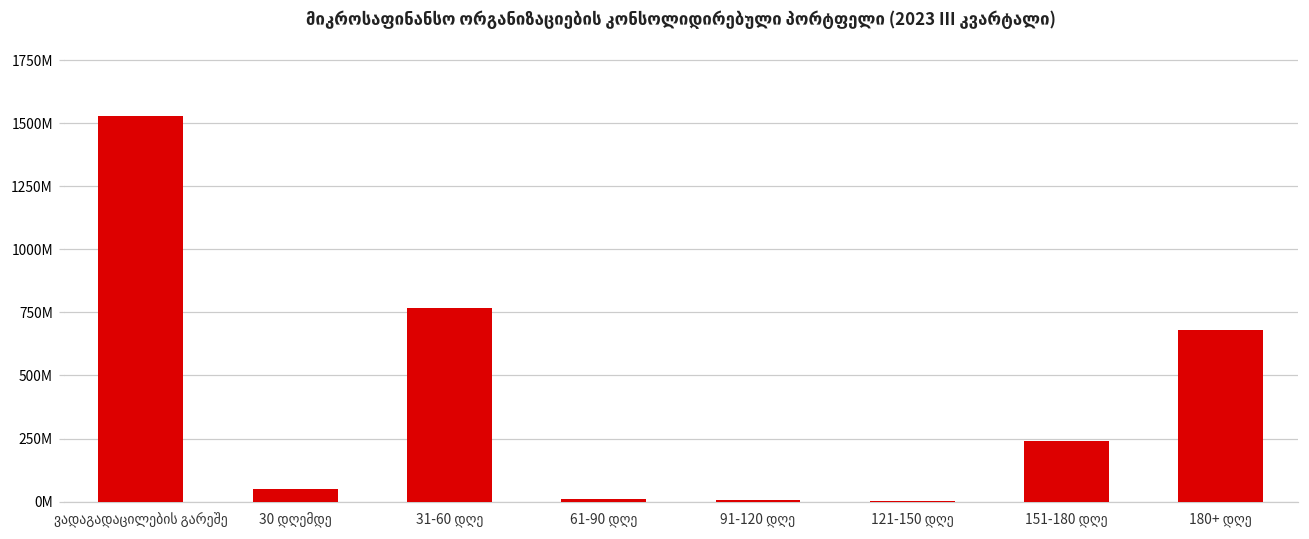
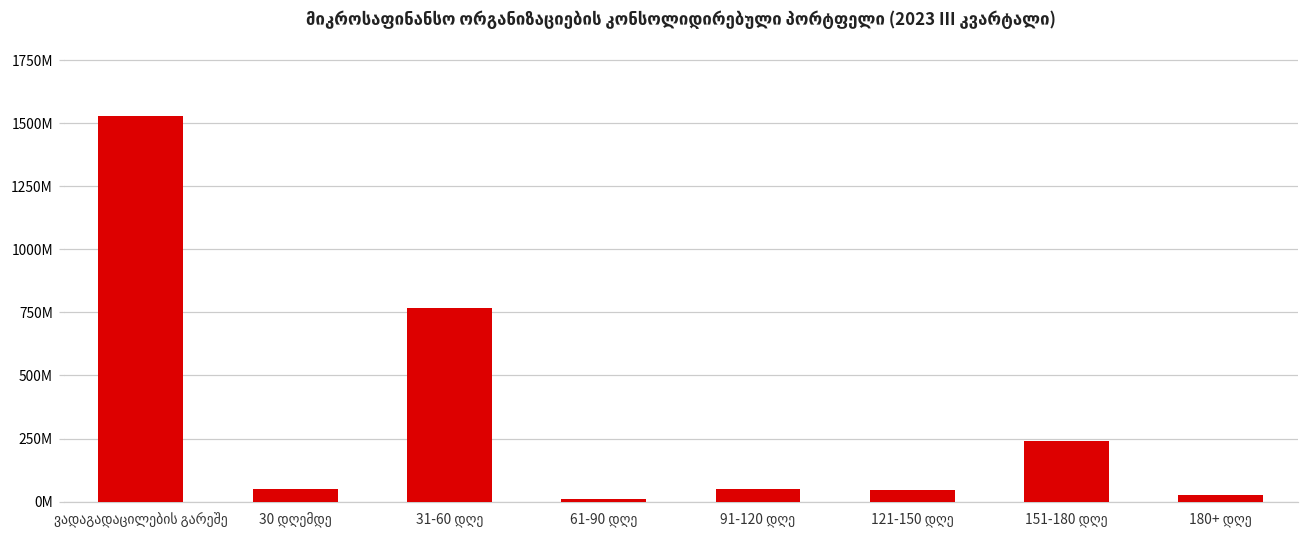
91-120 დღე: 10000000 -> 50000000
121-150 დღე: 0 -> 40000000
180+ დღე: 680000000 -> 30000000
